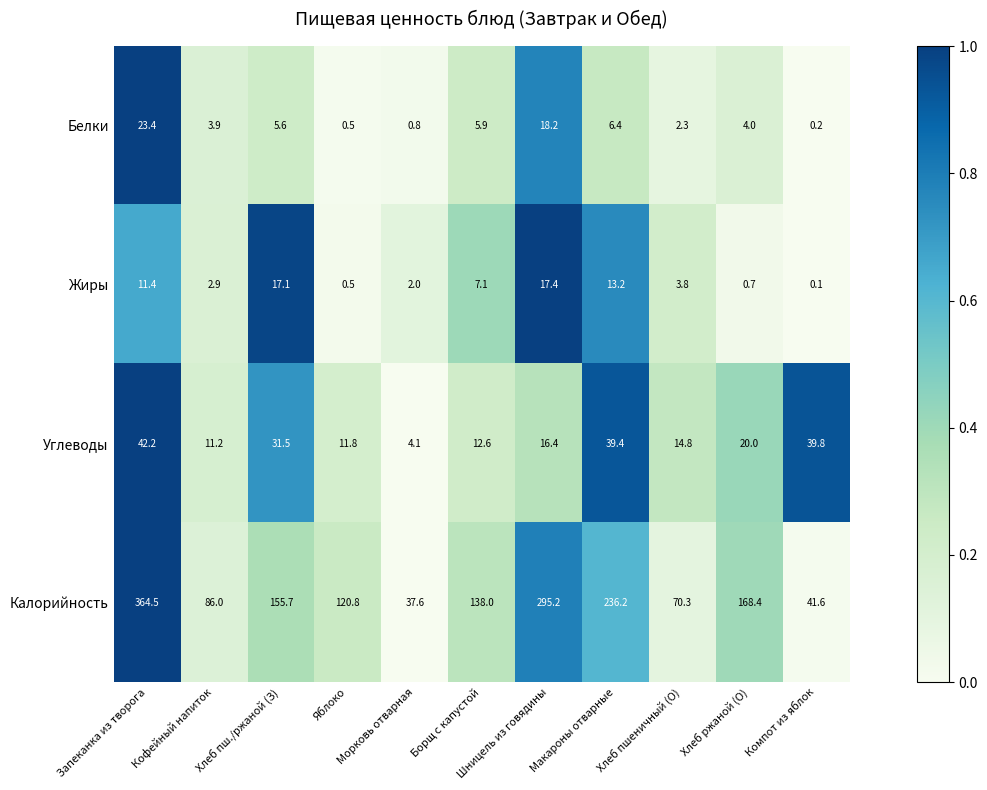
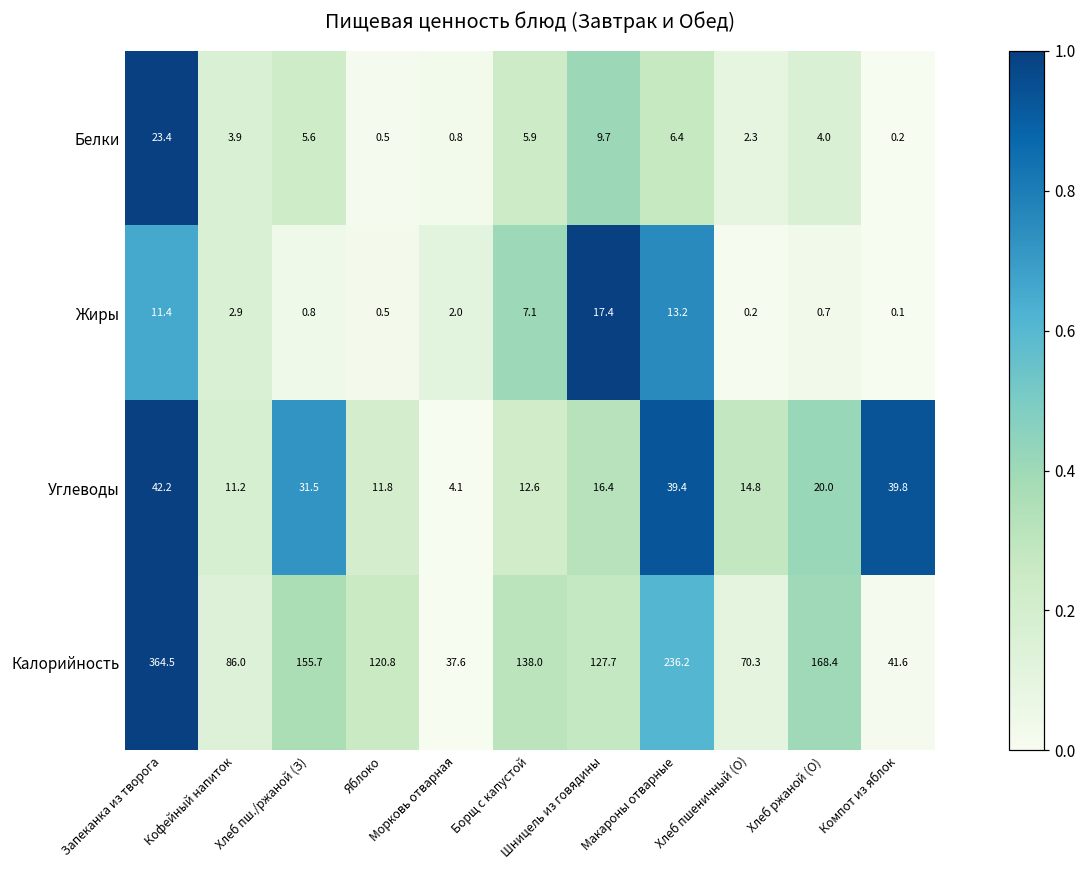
Белки, Шницель из говядины: 18.2 -> 9.7
Жиры, Хлеб пш./ржаной (З): 17.1 -> 0.8
Жиры, Хлеб пшеничный (О): 3.8 -> 0.2
Калорийность, Шницель из говядины: 295.2 -> 127.7
